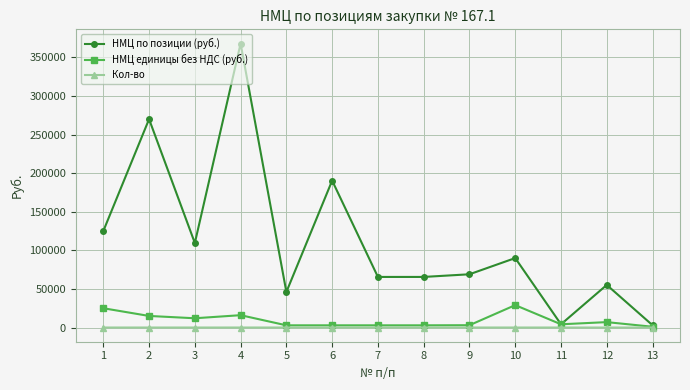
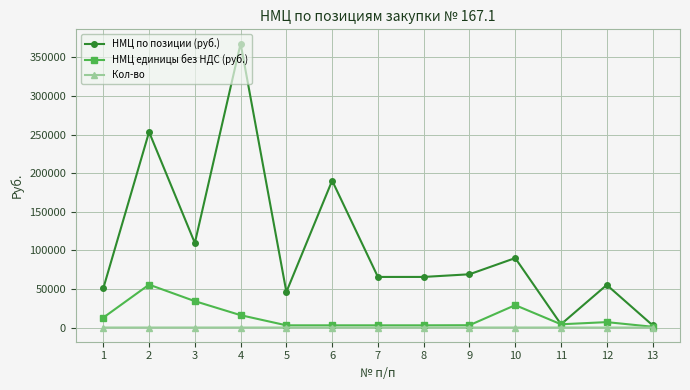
НМЦ по позиции (руб.), 1: 130000 -> 50000
НМЦ единицы без НДС (руб.), 1: 30000 -> 10000
НМЦ по позиции (руб.), 2: 270000 -> 250000
НМЦ единицы без НДС (руб.), 2: 20000 -> 60000
НМЦ единицы без НДС (руб.), 3: 10000 -> 30000
